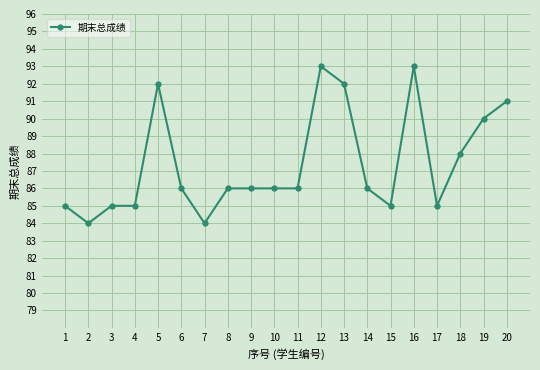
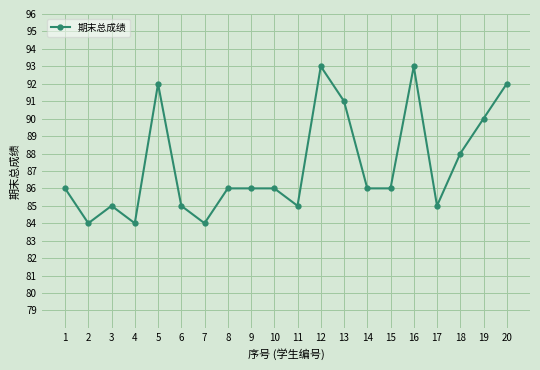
1: 85 -> 86
4: 85 -> 84
6: 86 -> 85
11: 86 -> 85
13: 92 -> 91
15: 85 -> 86
20: 91 -> 92
